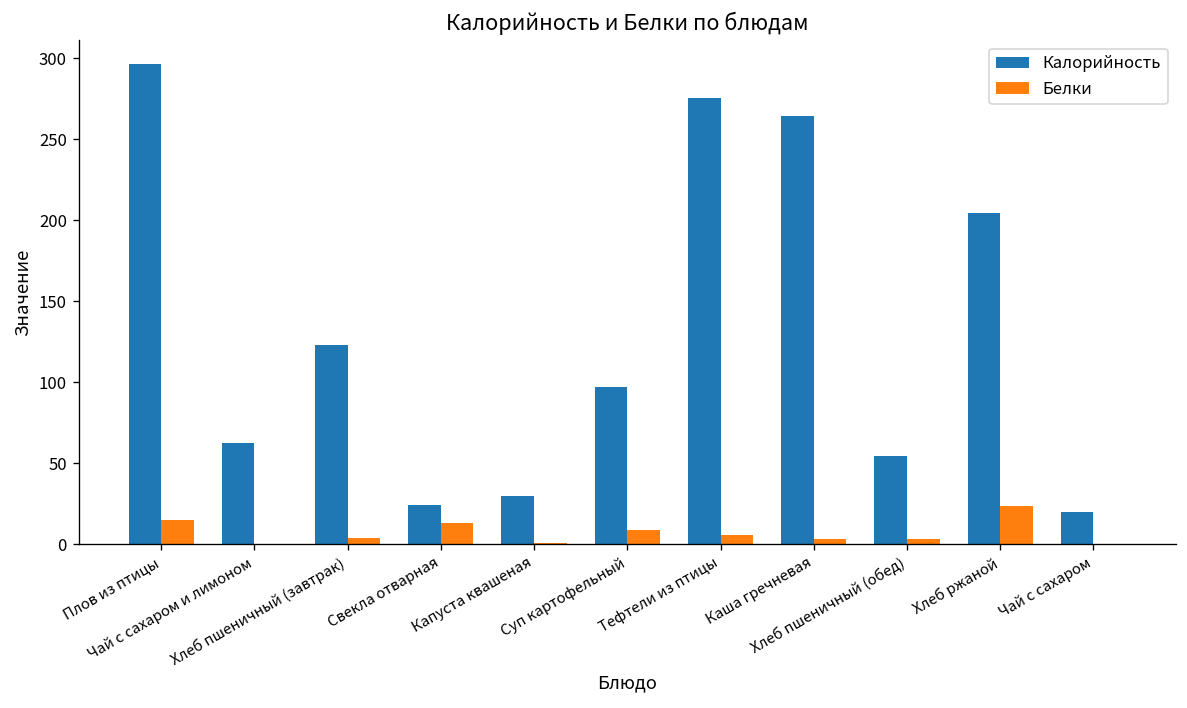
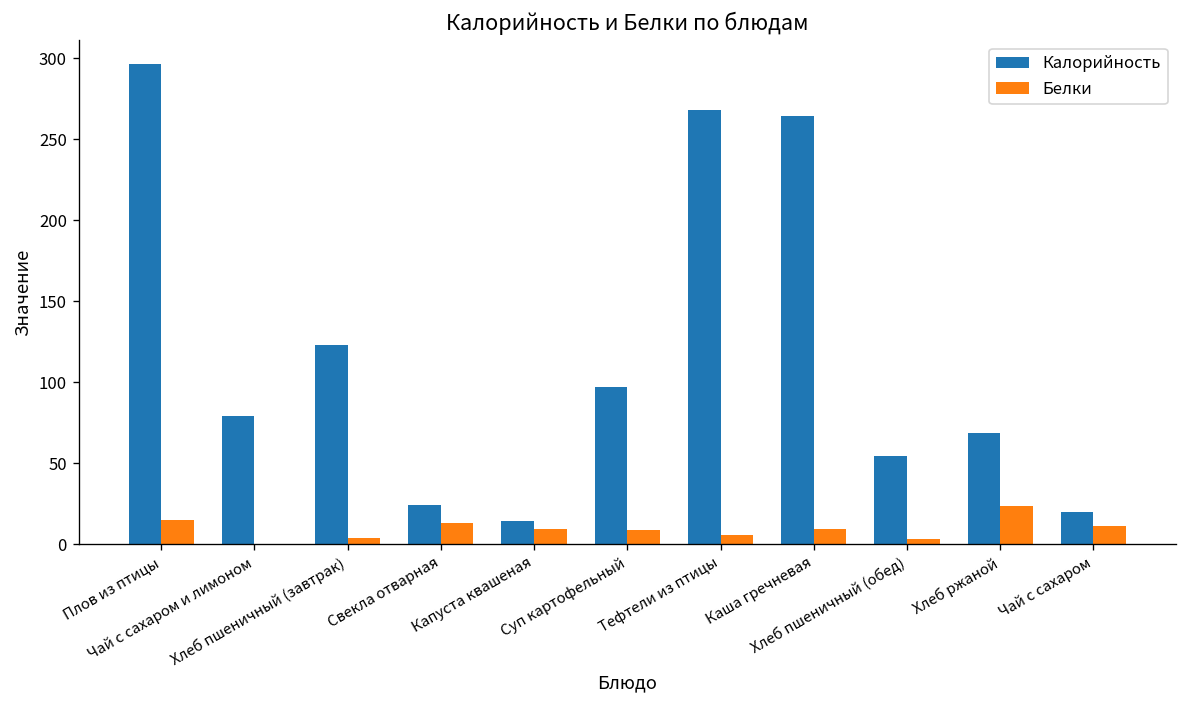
Калорийность, Чай с сахаром и лимоном: 63 -> 79
Калорийность, Капуста квашеная: 30 -> 14
Белки, Капуста квашеная: 1 -> 9
Калорийность, Тефтели из птицы: 276 -> 268
Белки, Каша гречневая: 3 -> 9
Калорийность, Хлеб ржаной: 205 -> 68
Белки, Чай с сахаром: 0 -> 11
